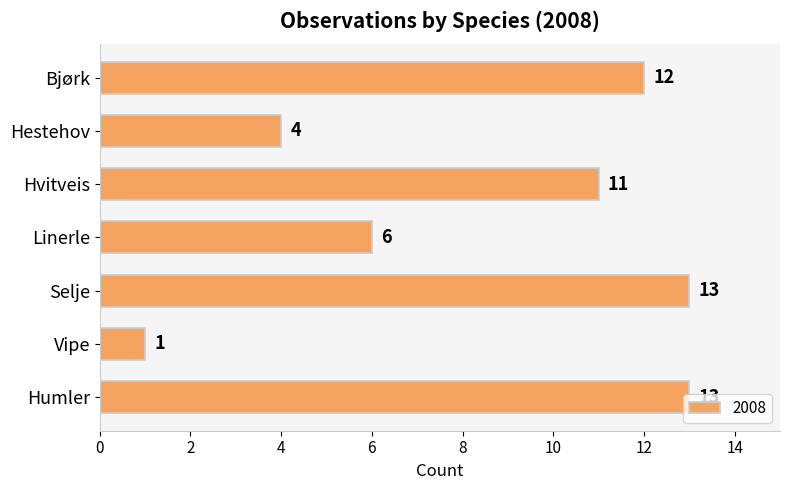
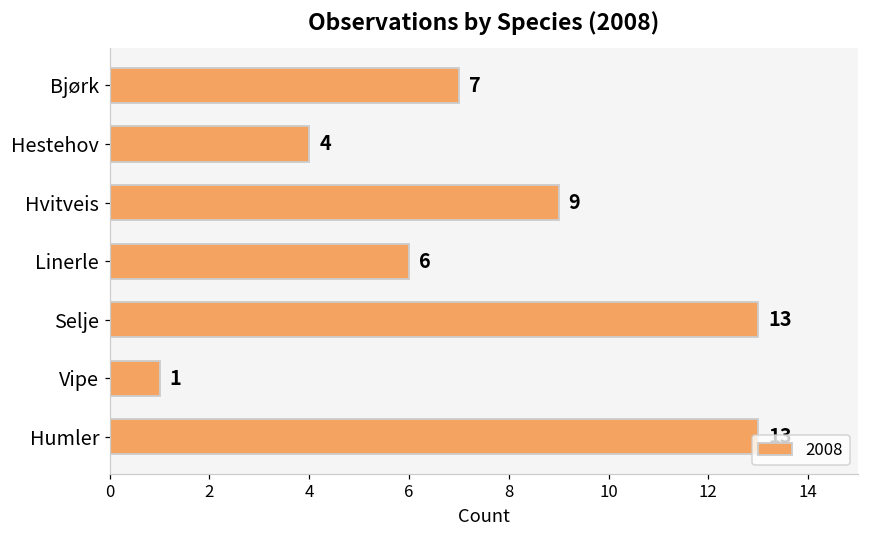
Bjørk: 12 -> 7
Hvitveis: 11 -> 9
